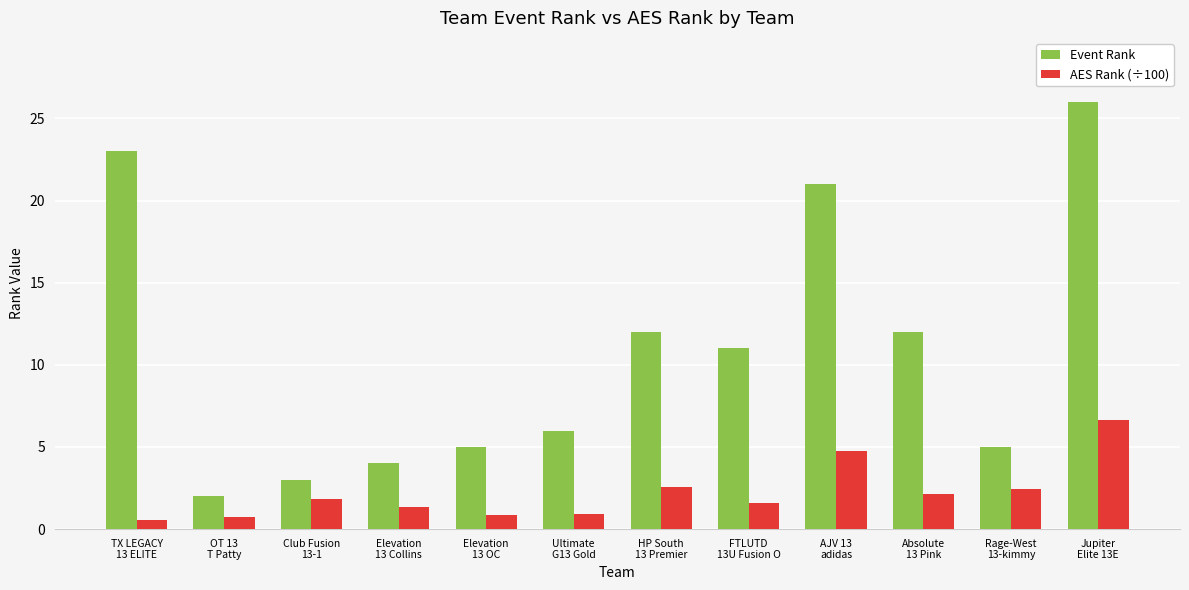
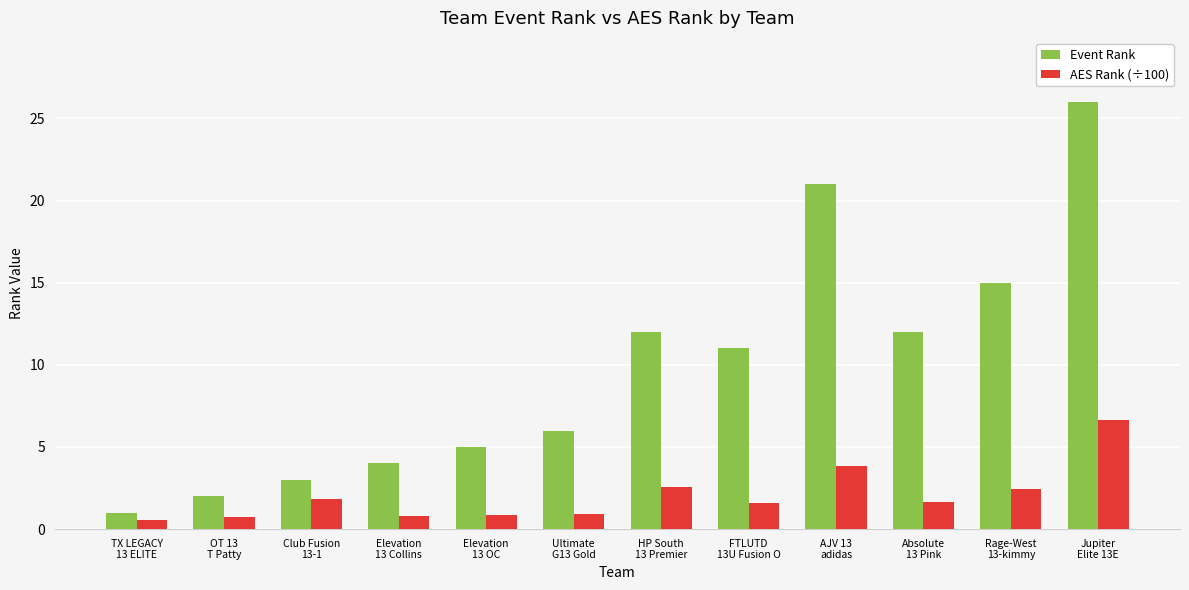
Event Rank, TX LEGACY 13 ELITE: 23 -> 1
AES Rank (÷100), Elevation 13 Collins: 1.3 -> 0.8
AES Rank (÷100), AJV 13 adidas: 4.7 -> 3.9
AES Rank (÷100), Absolute 13 Pink: 2.2 -> 1.7
Event Rank, Rage-West 13-kimmy: 5 -> 15
